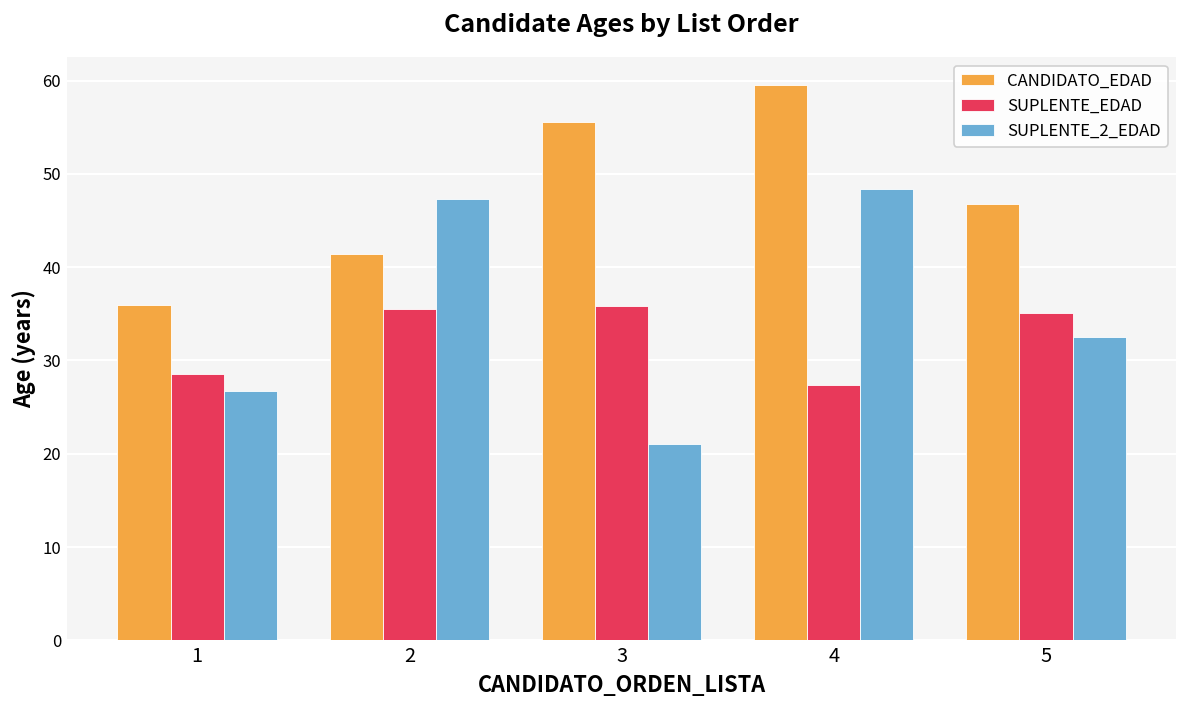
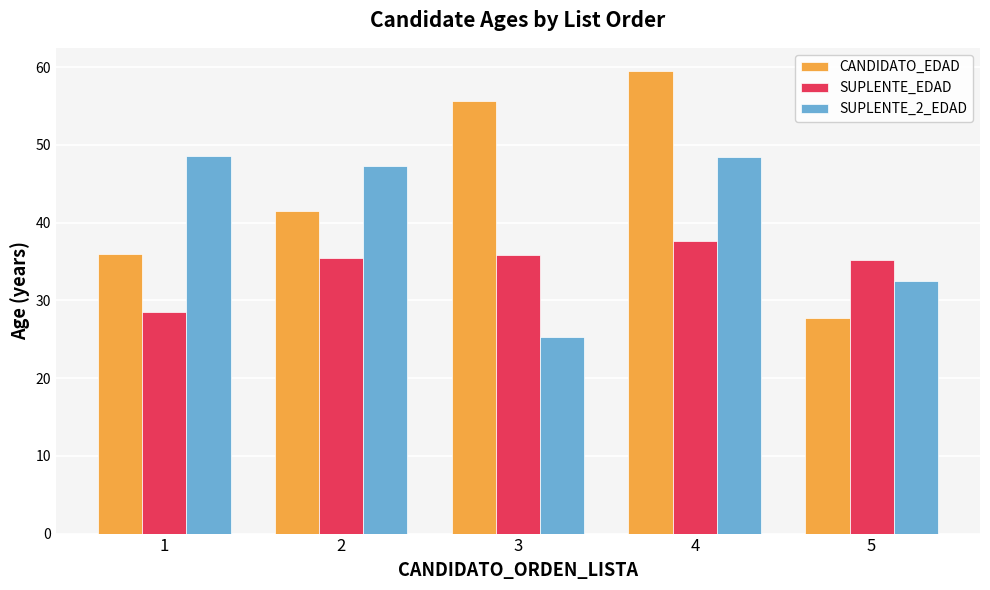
SUPLENTE_2_EDAD, 1: 27 -> 49
SUPLENTE_2_EDAD, 3: 21 -> 25
SUPLENTE_EDAD, 4: 27 -> 38
CANDIDATO_EDAD, 5: 47 -> 28
